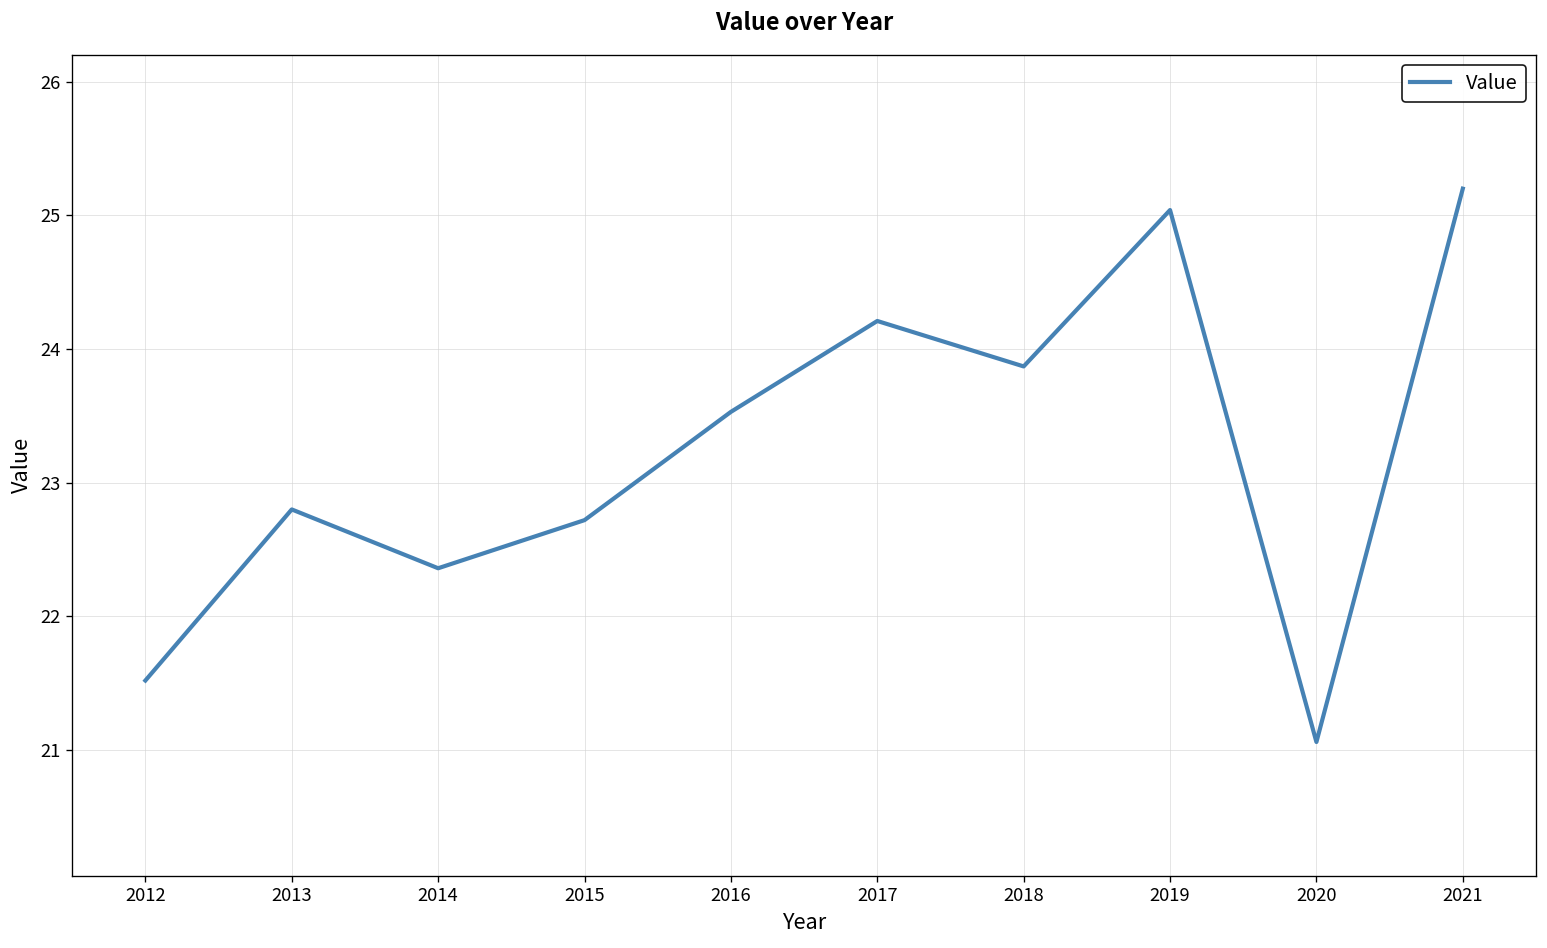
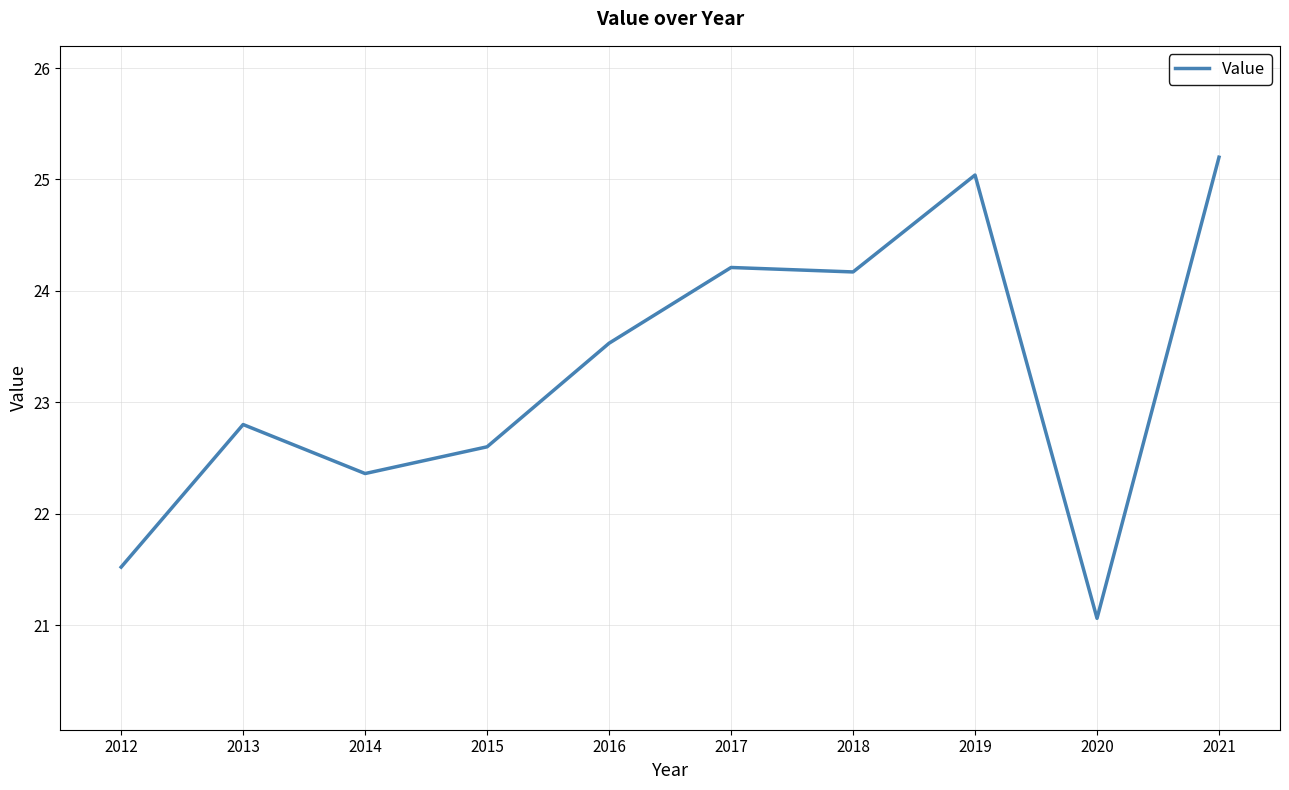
2015: 22.72 -> 22.60
2018: 23.87 -> 24.17
